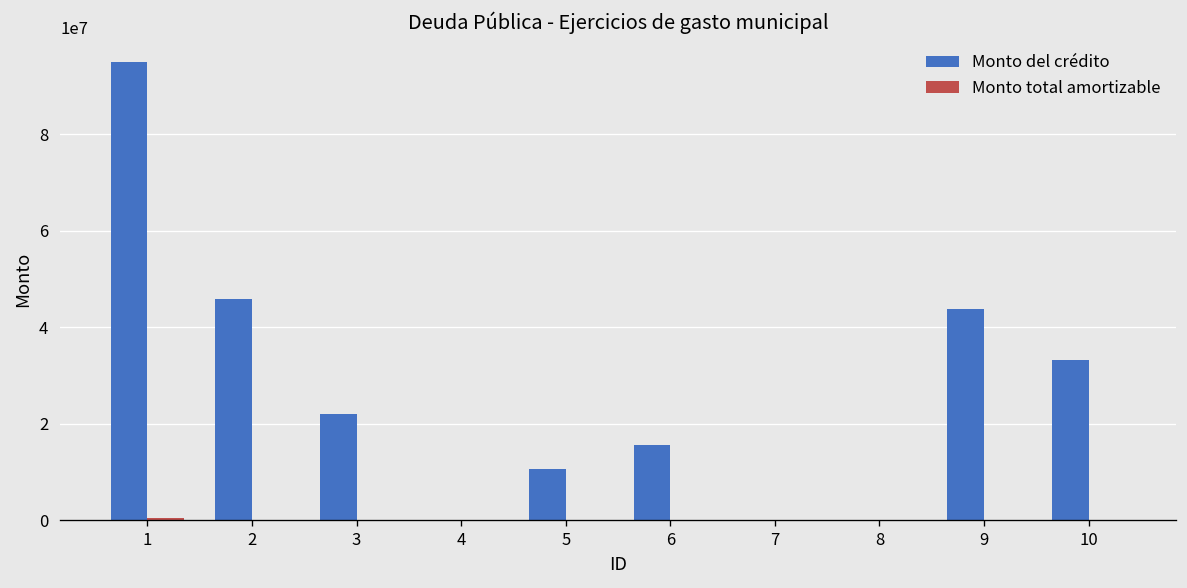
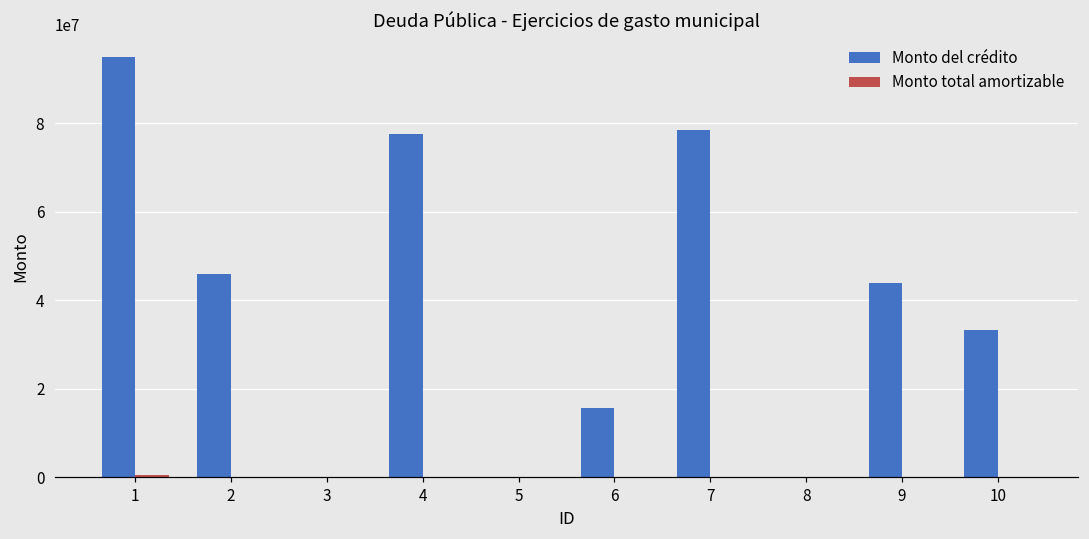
Monto del crédito, 3: 22000000 -> 0
Monto del crédito, 4: 0 -> 78000000
Monto del crédito, 5: 11000000 -> 0
Monto del crédito, 7: 0 -> 78000000
